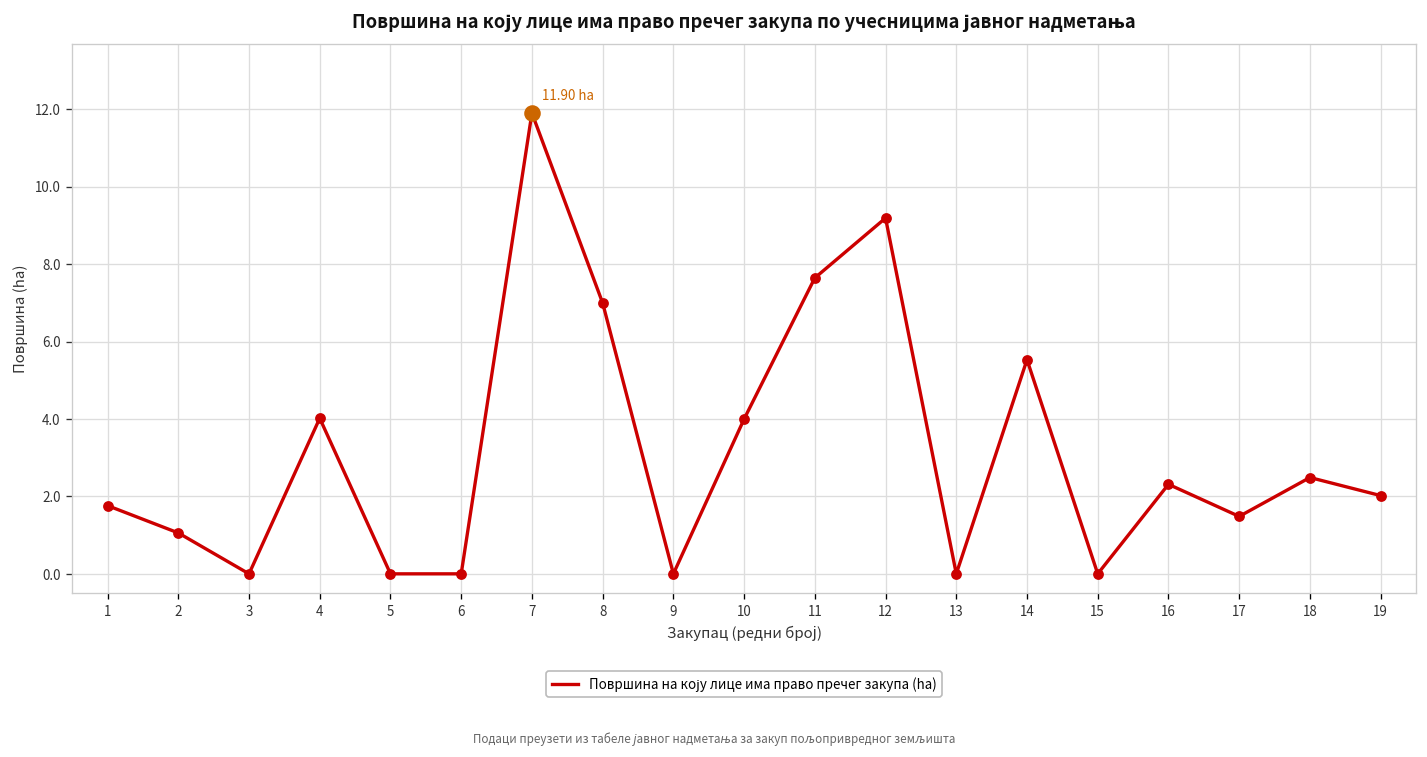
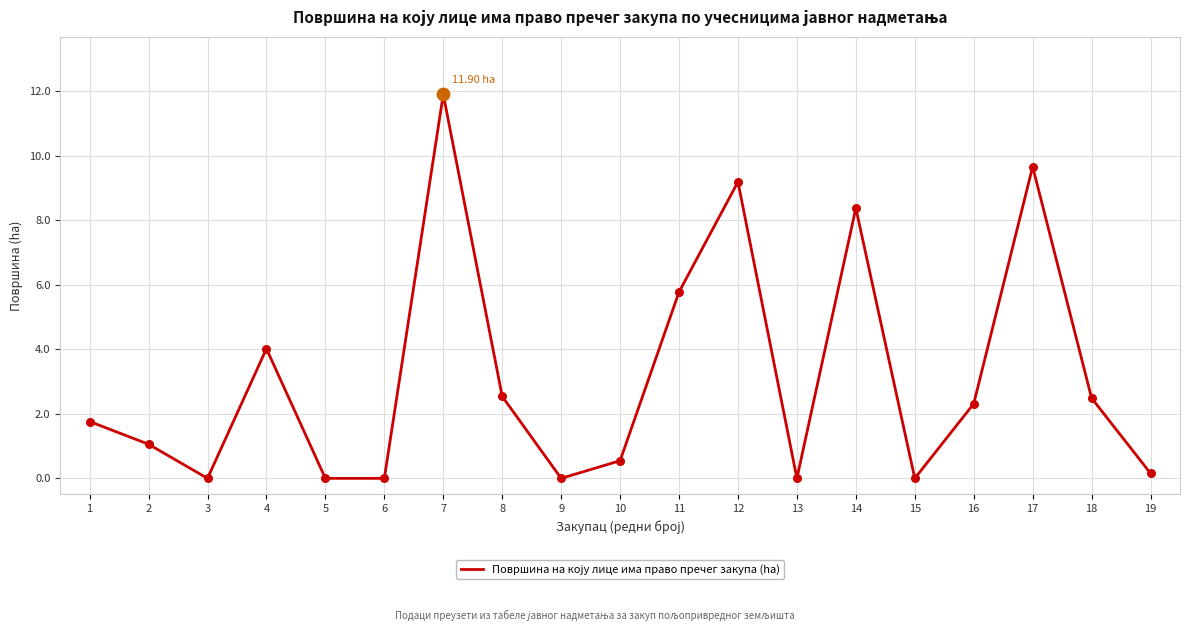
Површина на коју лице има право пречег закупа (ha), 8: 7.0 -> 2.5
Површина на коју лице има право пречег закупа (ha), 10: 4.0 -> 0.5
Површина на коју лице има право пречег закупа (ha), 11: 7.6 -> 5.8
Површина на коју лице има право пречег закупа (ha), 14: 5.5 -> 8.4
Површина на коју лице има право пречег закупа (ha), 17: 1.5 -> 9.7
Површина на коју лице има право пречег закупа (ha), 19: 2.0 -> 0.2
